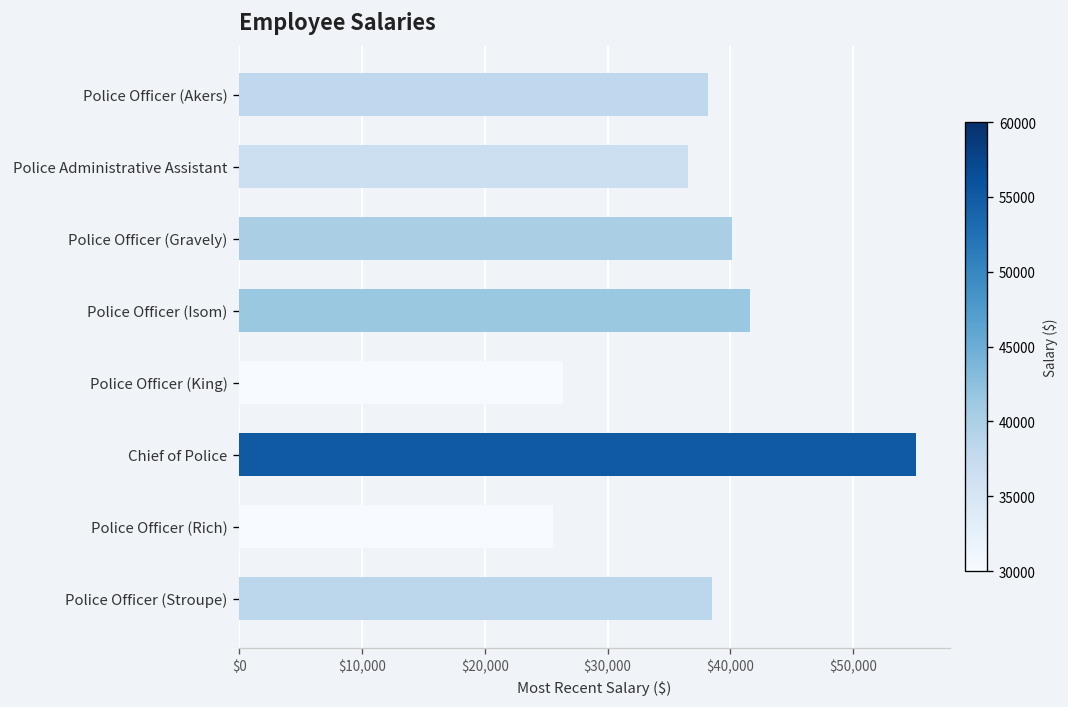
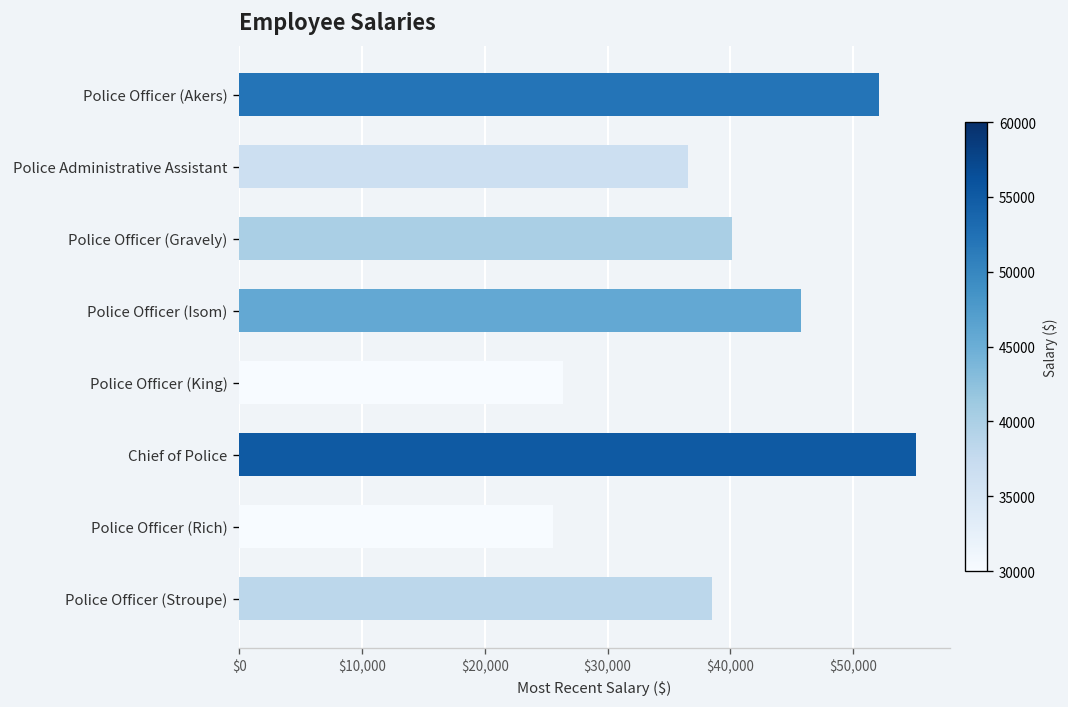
Police Officer (Akers): $38,200 -> $52,100
Police Officer (Isom): $41,600 -> $45,800
